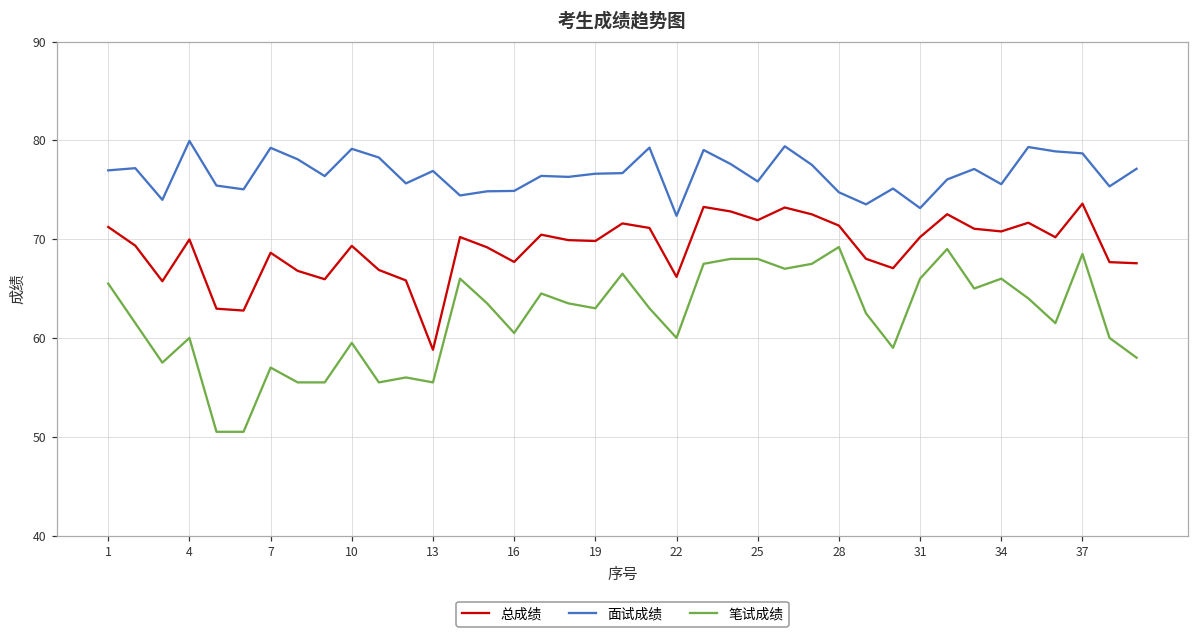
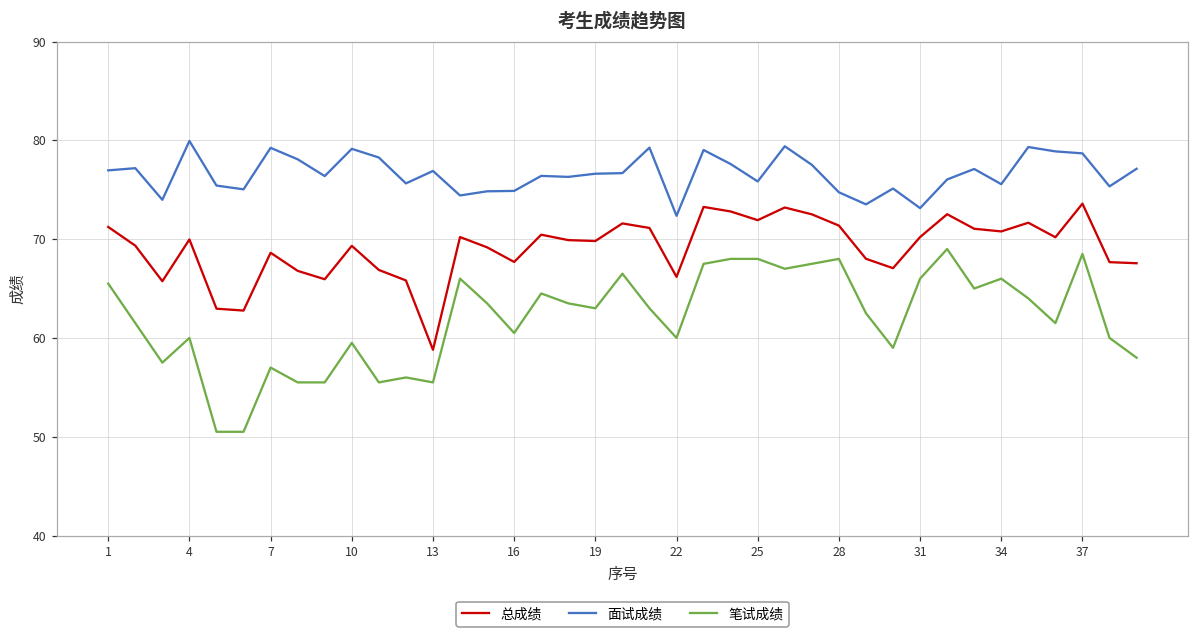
笔试成绩, 28: 69 -> 68
